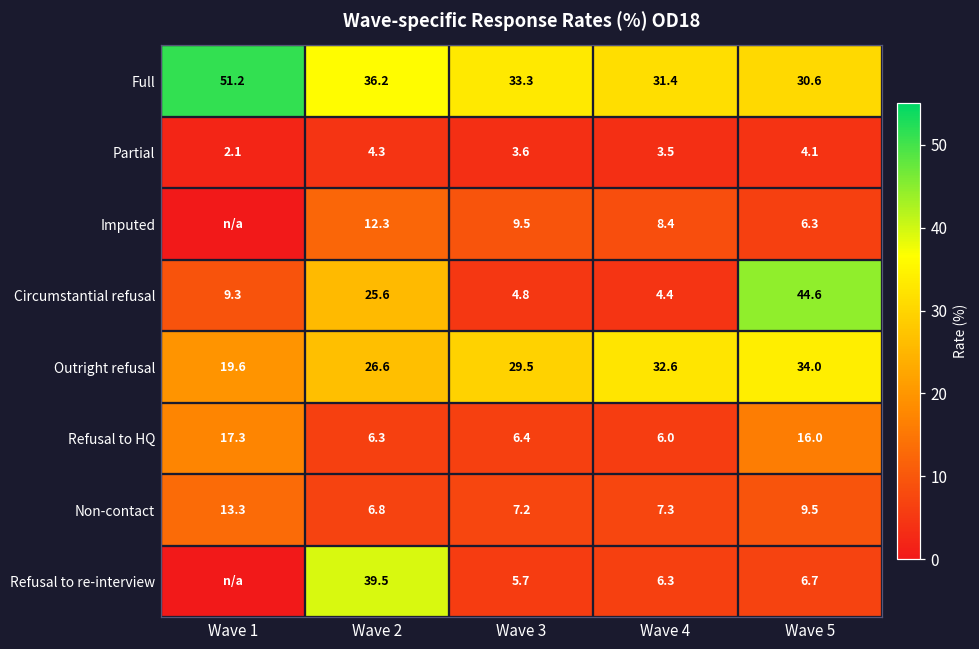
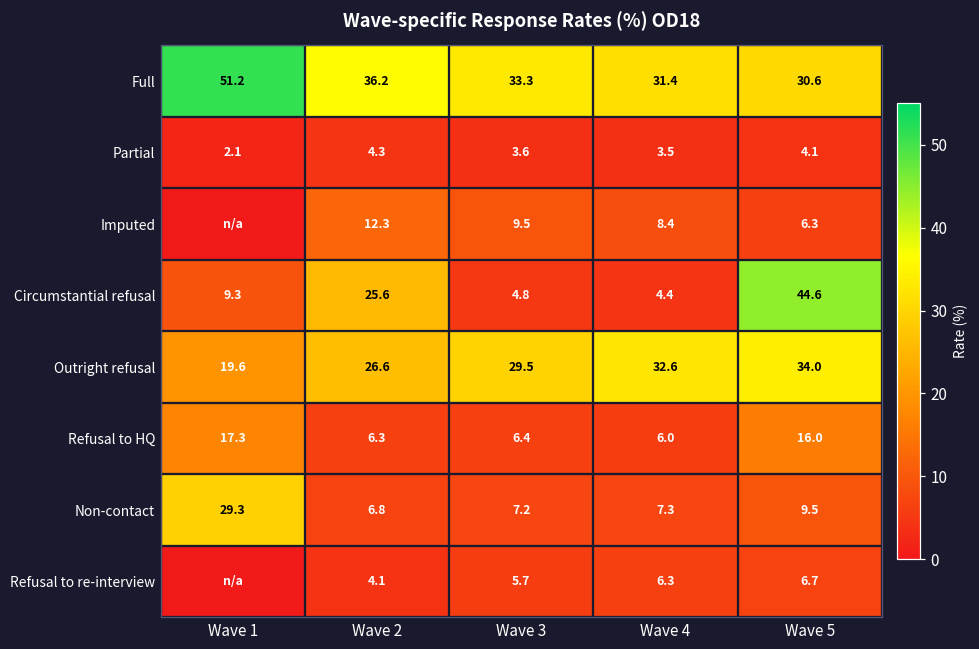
Non-contact, Wave 1: 13.3 -> 29.3
Refusal to re-interview, Wave 2: 39.5 -> 4.1
